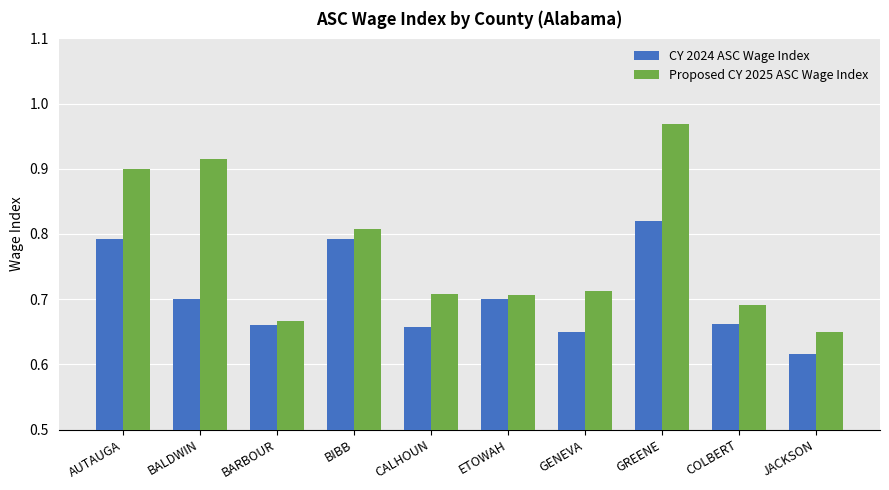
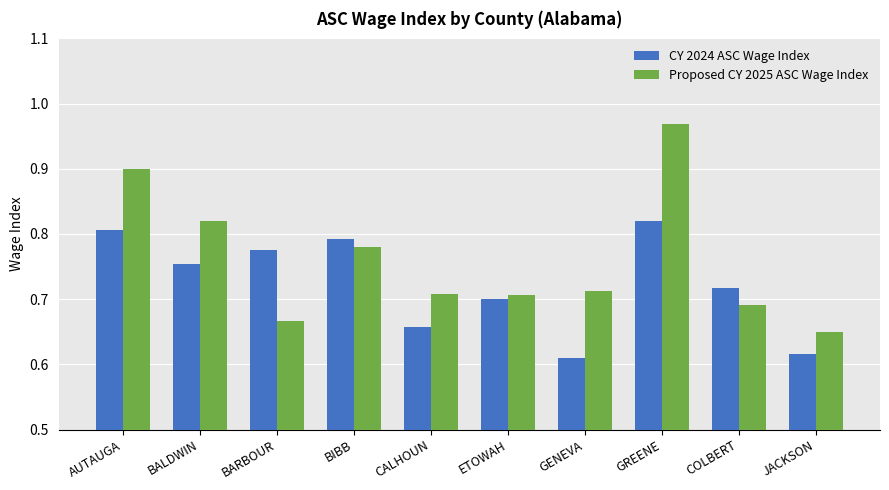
CY 2024 ASC Wage Index, AUTAUGA: 0.79 -> 0.81
CY 2024 ASC Wage Index, BALDWIN: 0.70 -> 0.75
Proposed CY 2025 ASC Wage Index, BALDWIN: 0.91 -> 0.82
CY 2024 ASC Wage Index, BARBOUR: 0.66 -> 0.78
Proposed CY 2025 ASC Wage Index, BIBB: 0.81 -> 0.78
CY 2024 ASC Wage Index, GENEVA: 0.65 -> 0.61
CY 2024 ASC Wage Index, COLBERT: 0.66 -> 0.72
